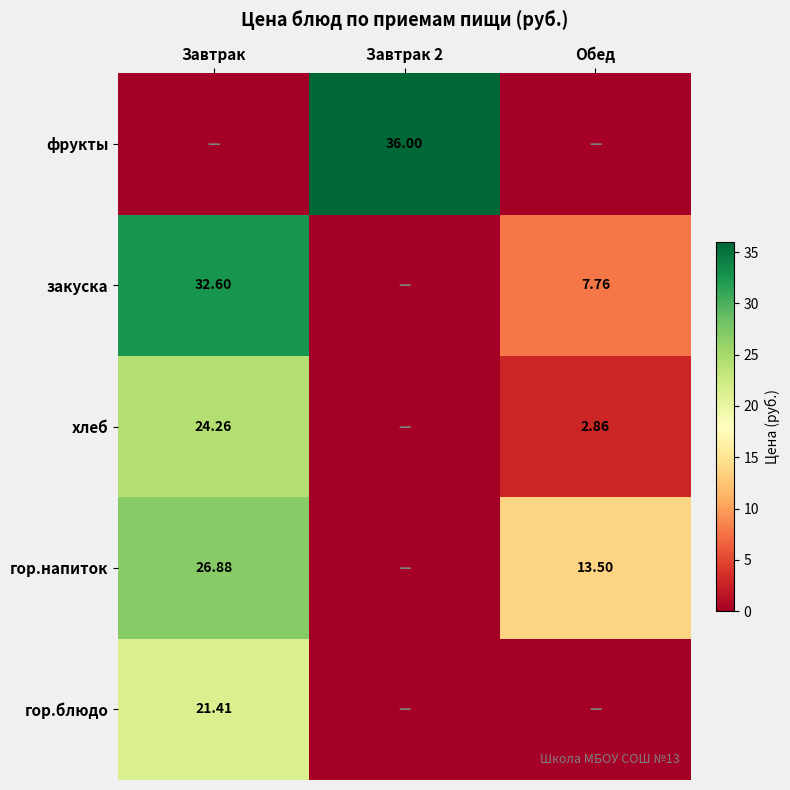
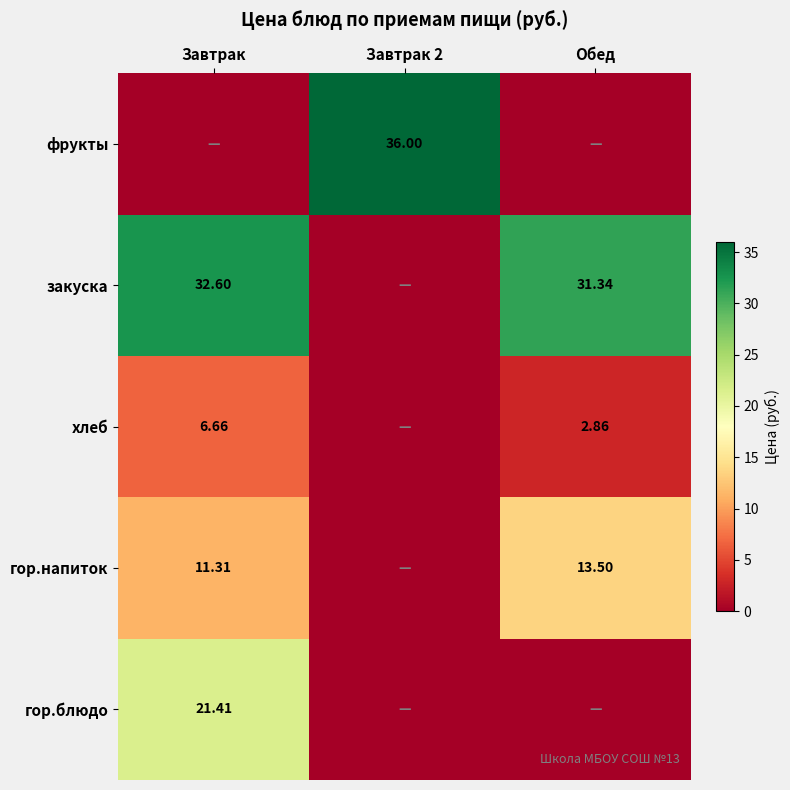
закуска, Обед: 7.76 -> 31.34
хлеб, Завтрак: 24.26 -> 6.66
гор.напиток, Завтрак: 26.88 -> 11.31
